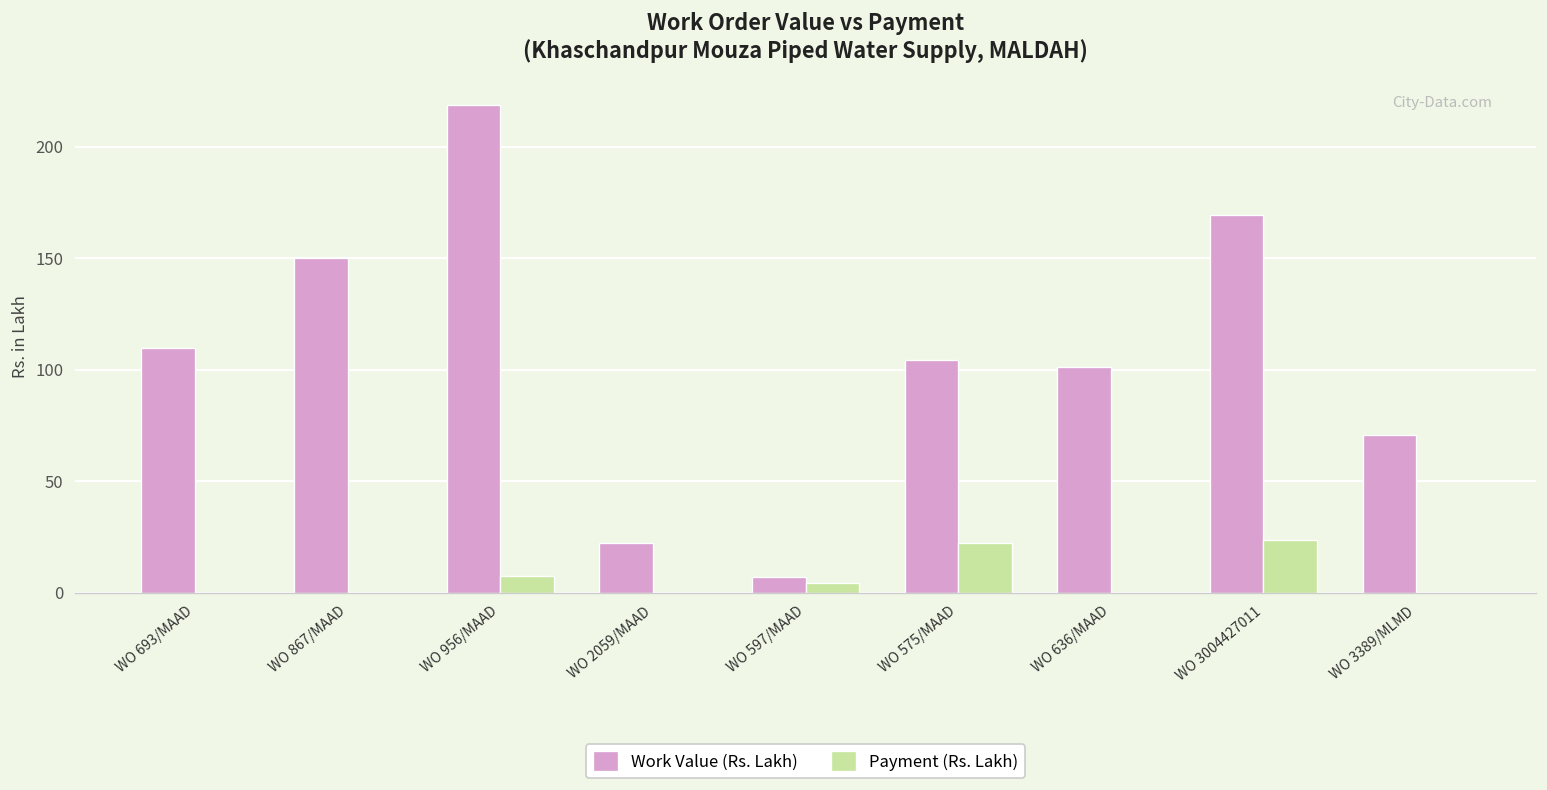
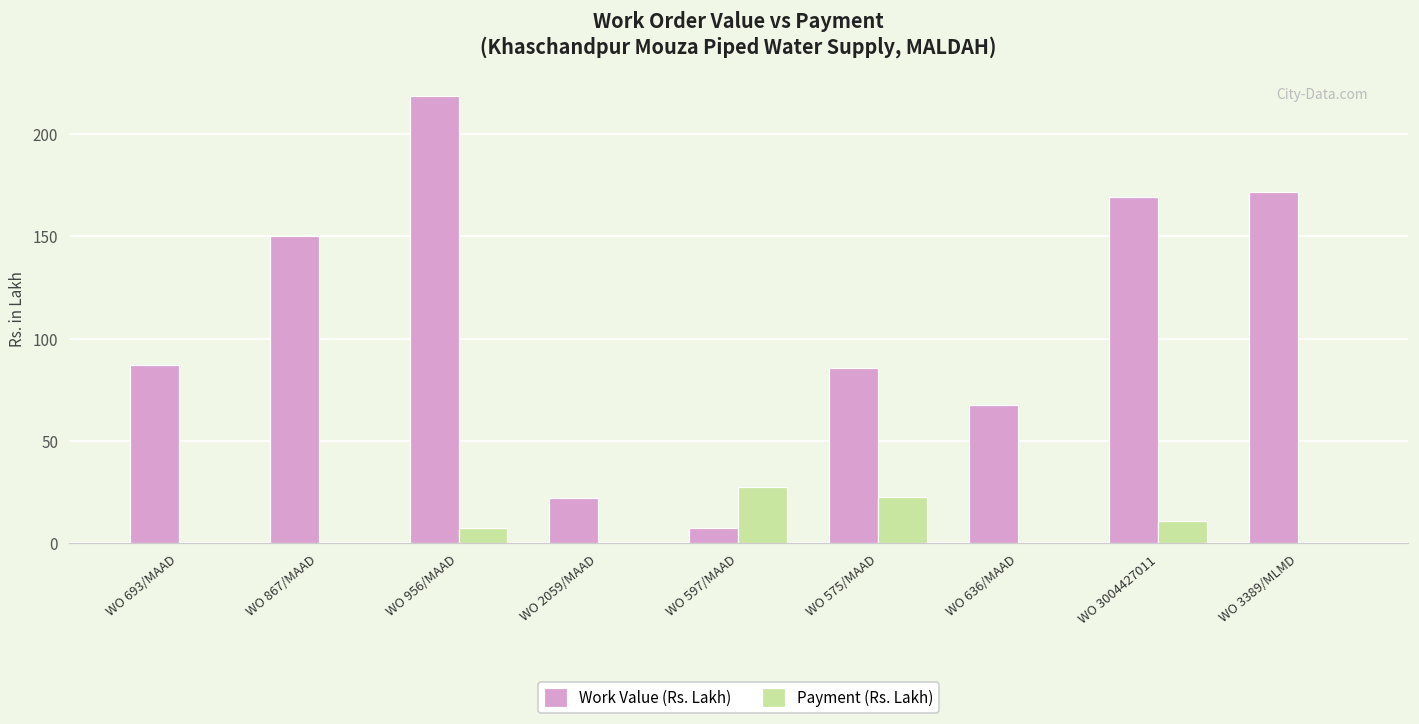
Work Value (Rs. Lakh), WO 693/MAAD: 110 -> 87
Payment (Rs. Lakh), WO 597/MAAD: 5 -> 28
Work Value (Rs. Lakh), WO 575/MAAD: 104 -> 86
Work Value (Rs. Lakh), WO 636/MAAD: 101 -> 68
Payment (Rs. Lakh), WO 3004427011: 24 -> 11
Work Value (Rs. Lakh), WO 3389/MLMD: 71 -> 172
